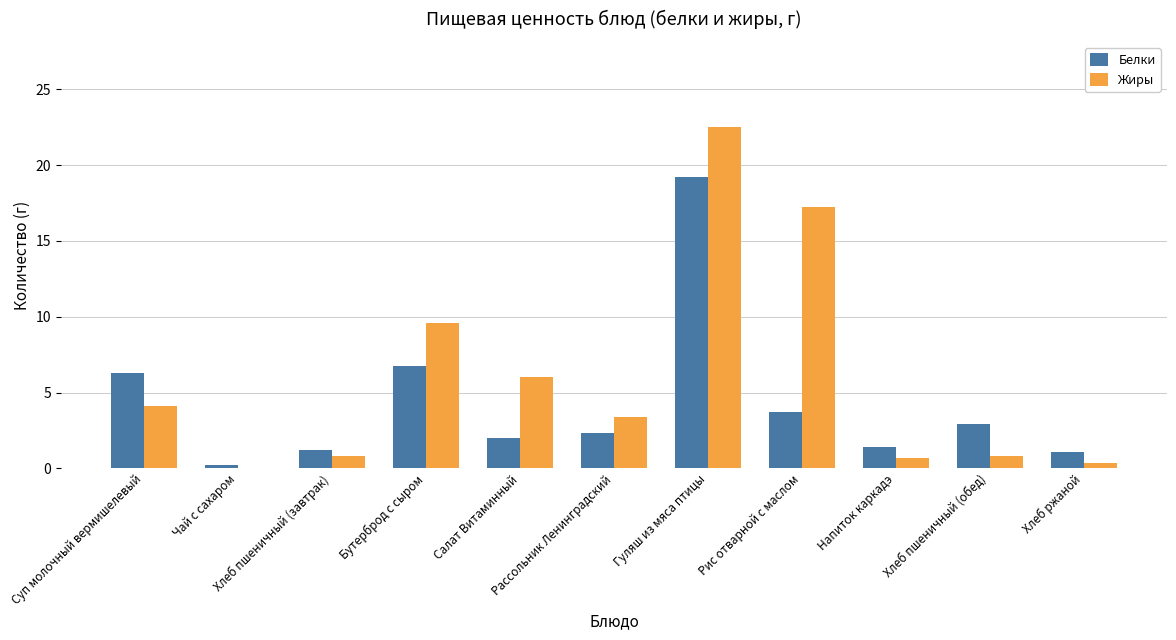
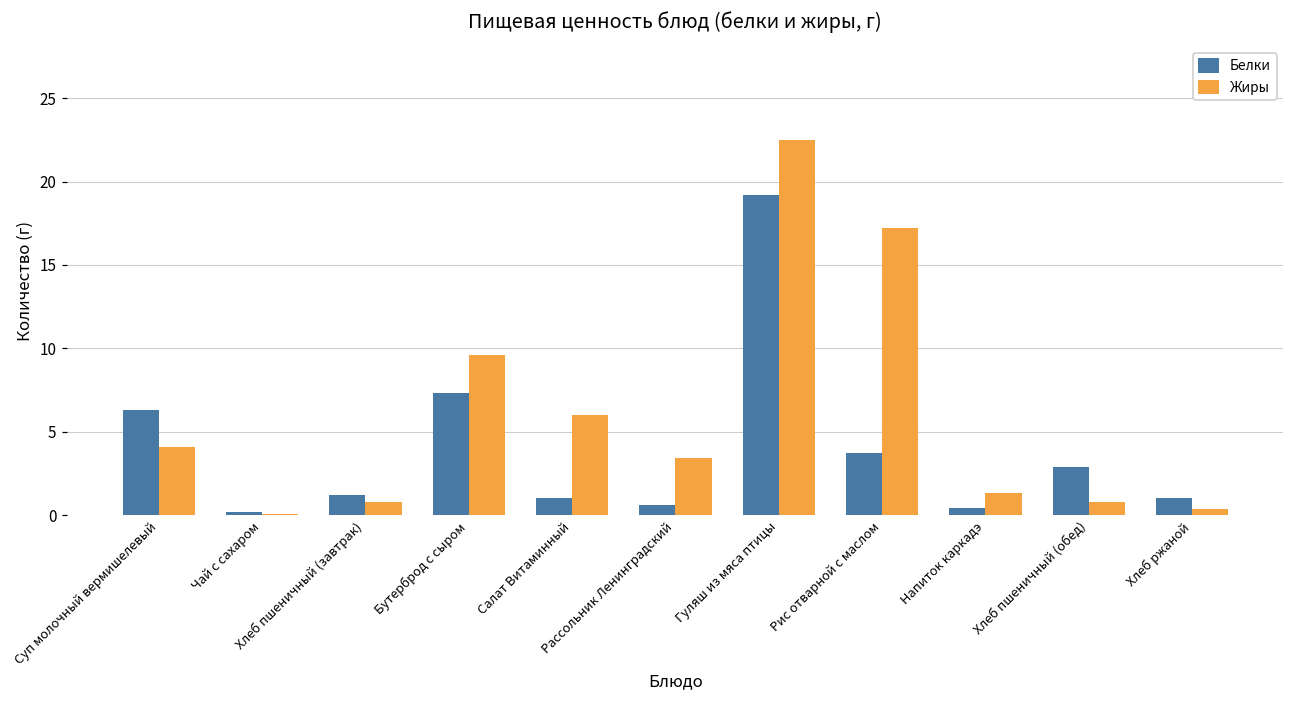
Белки, Бутерброд с сыром: 6.8 -> 7.3
Белки, Салат Витаминный: 2 -> 1
Белки, Рассольник Ленинградский: 2.3 -> 0.6
Белки, Напиток каркадэ: 1.4 -> 0.4
Жиры, Напиток каркадэ: 0.7 -> 1.3
